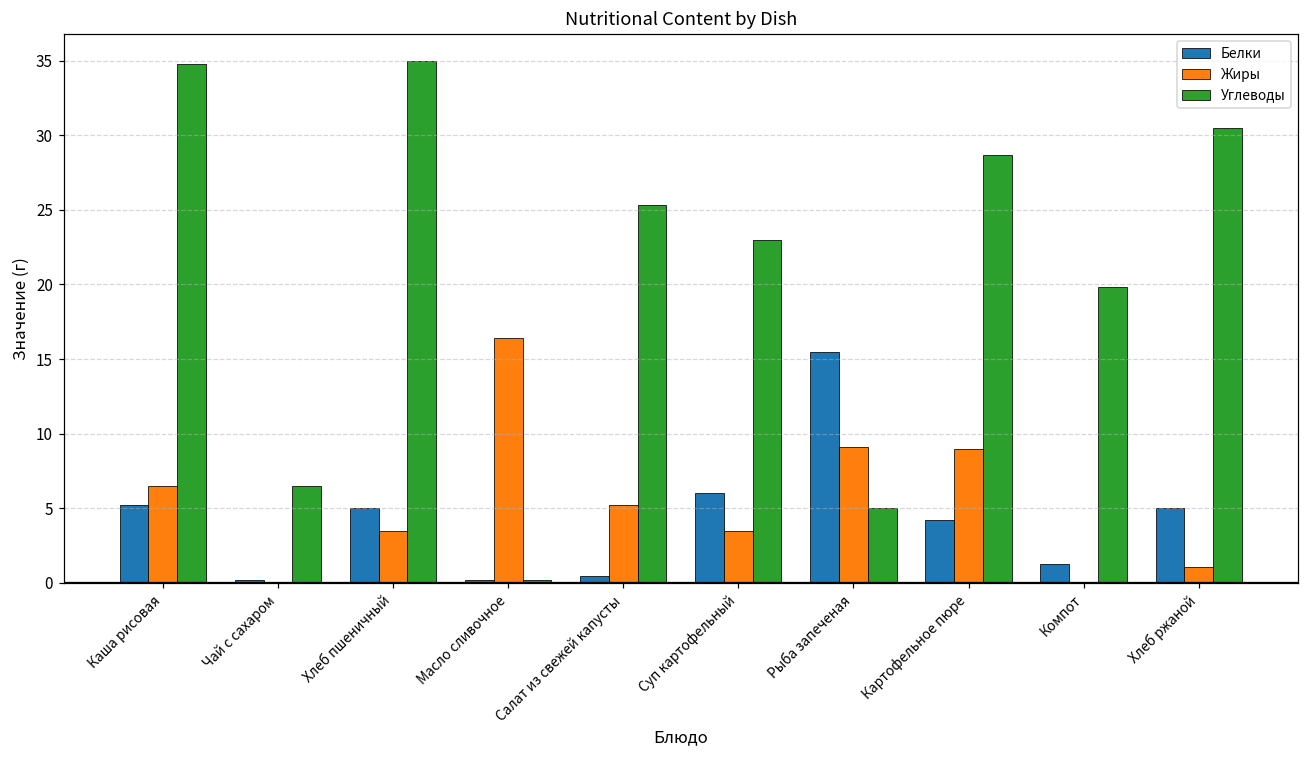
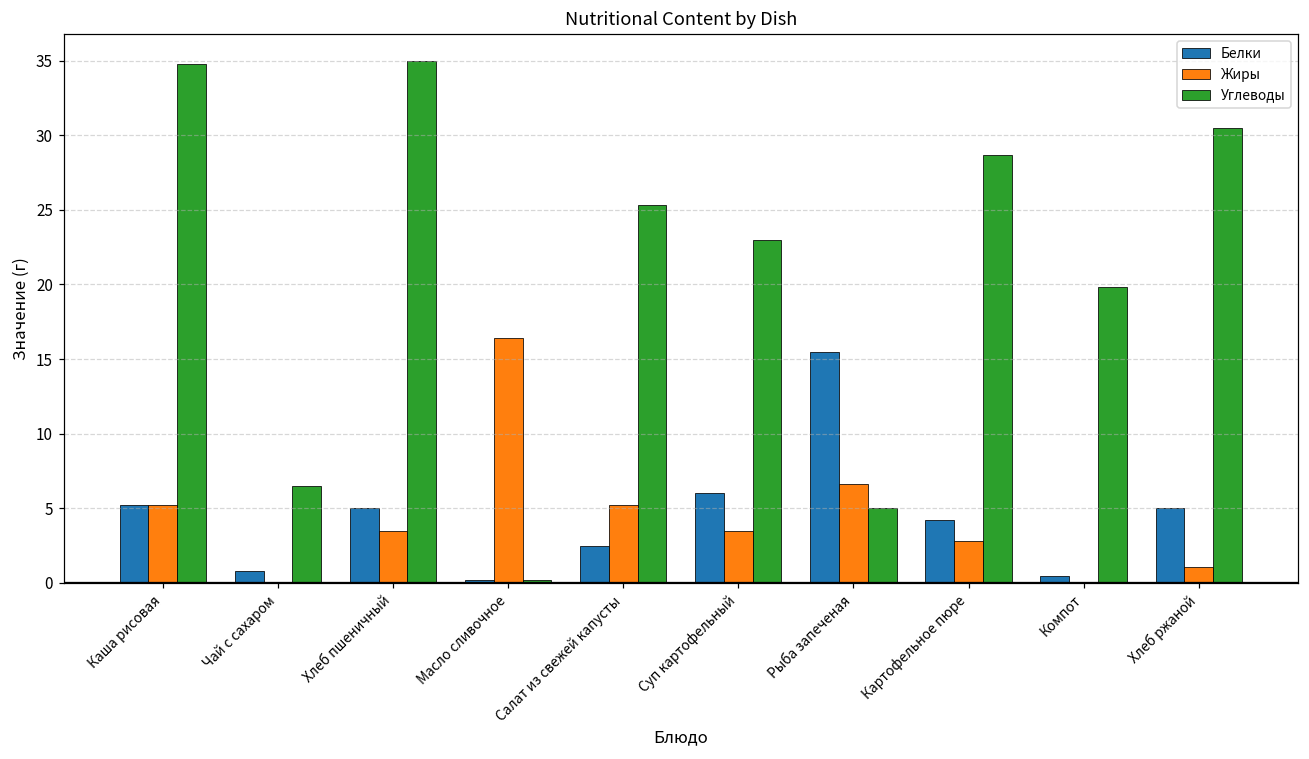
Жиры, Каша рисовая: 6.5 -> 5.2
Белки, Чай с сахаром: 0.2 -> 0.8
Белки, Салат из свежей капусты: 0.5 -> 2.5
Жиры, Рыба запеченая: 9.1 -> 6.6
Жиры, Картофельное пюре: 9.0 -> 2.8
Белки, Компот: 1.3 -> 0.5
